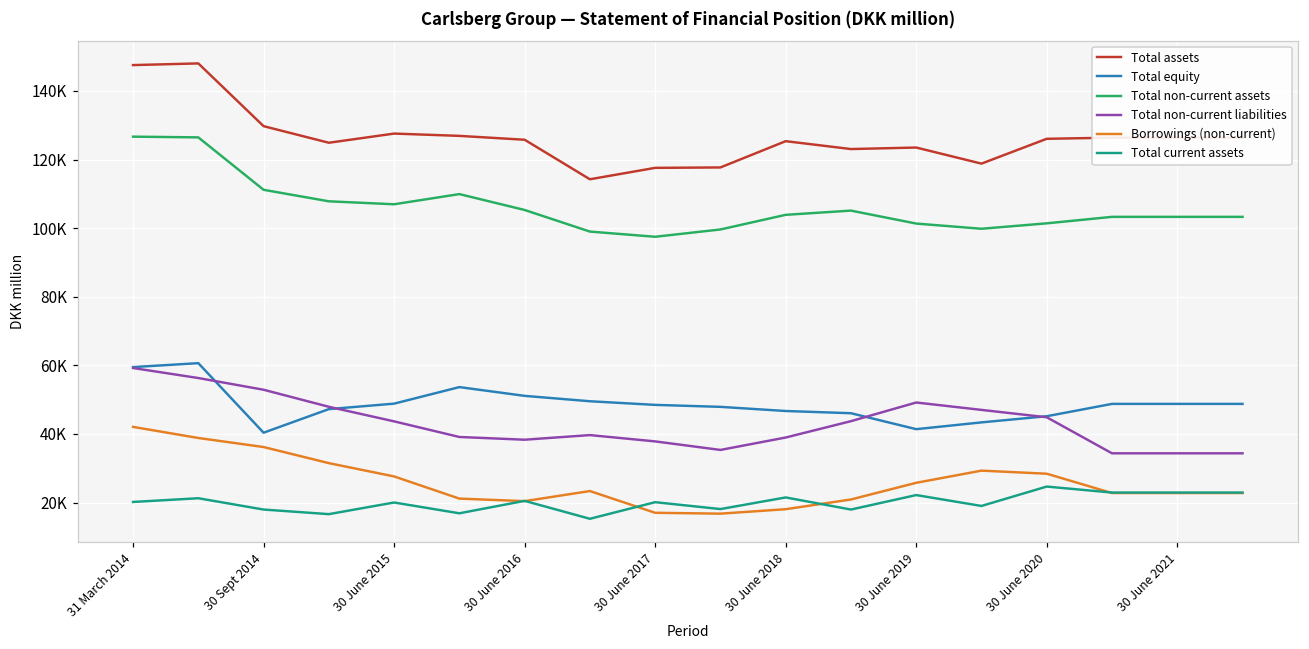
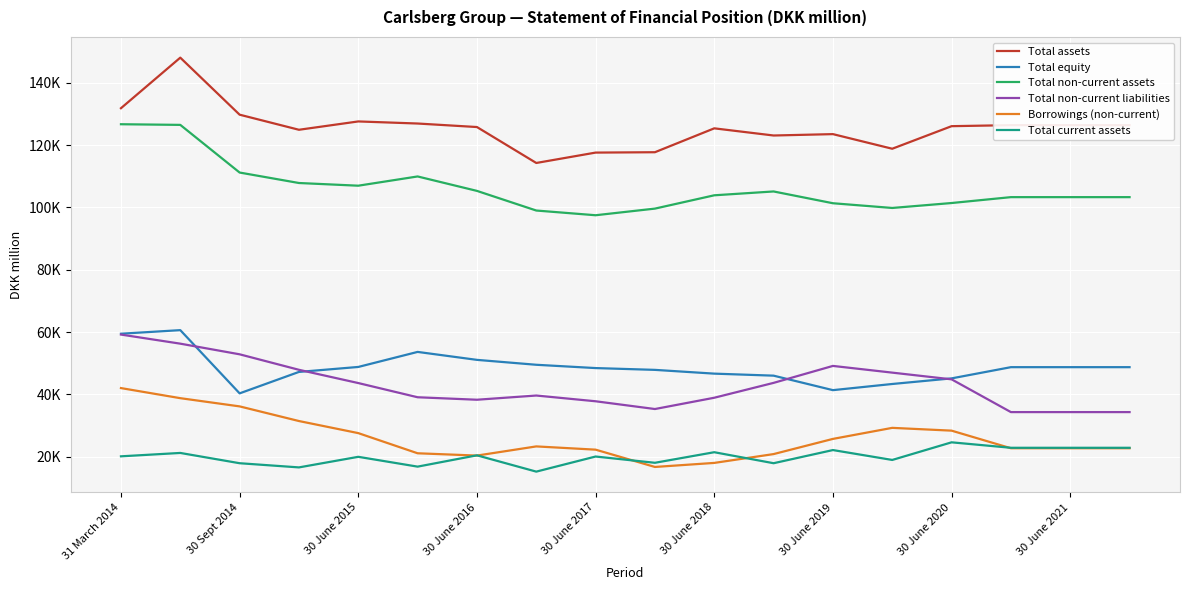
Total assets, 31 March 2014: 148000 -> 132000
Borrowings (non-current), 30 June 2017: 17000 -> 22000
